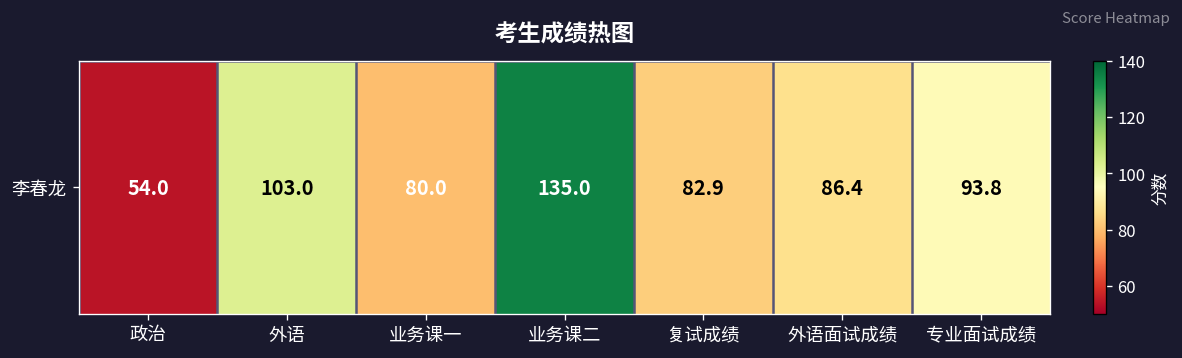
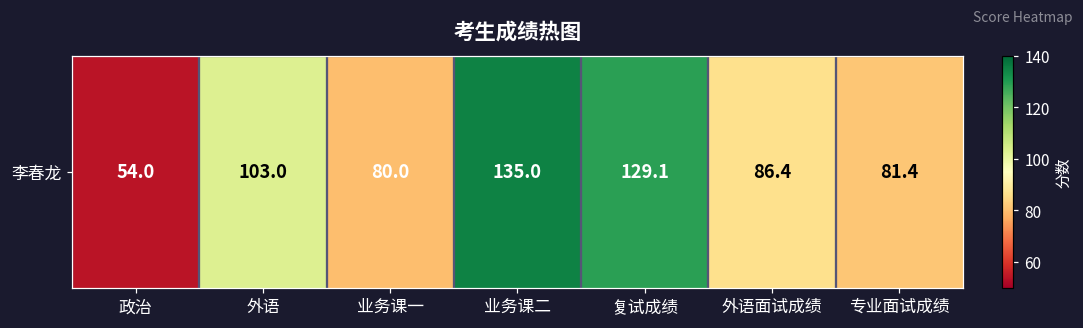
李春龙, 复试成绩: 82.9 -> 129.1
李春龙, 专业面试成绩: 93.8 -> 81.4
